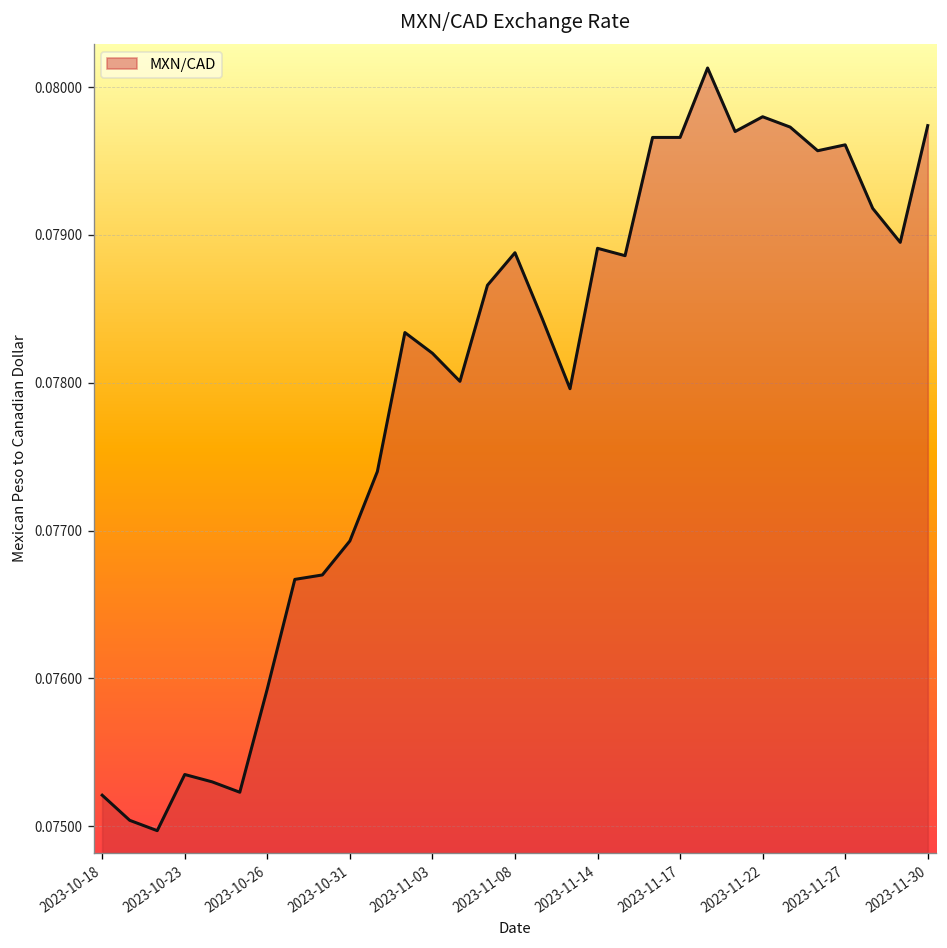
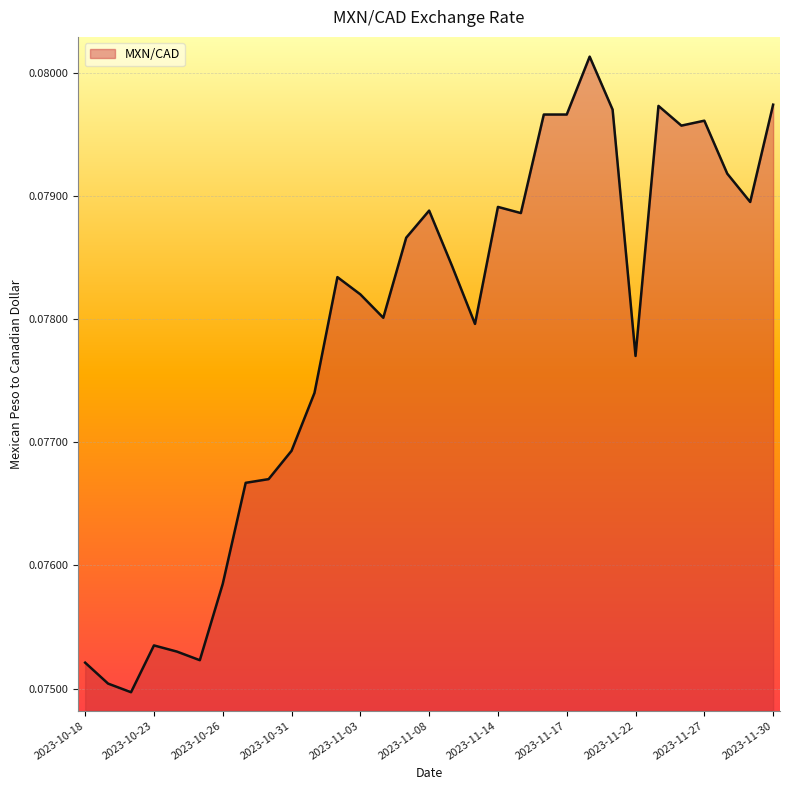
2023-10-26: 0.07593 -> 0.07585
2023-11-22: 0.0798 -> 0.0777
